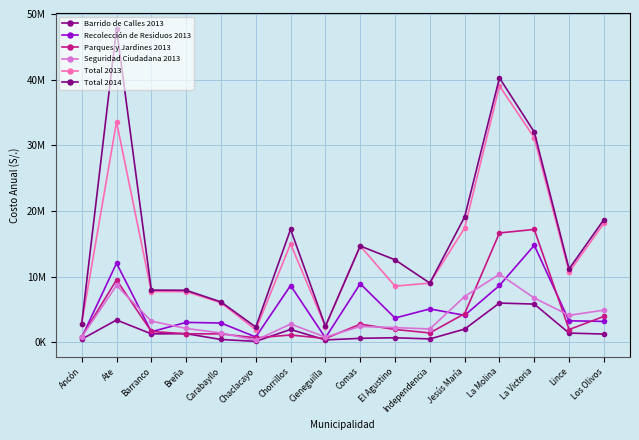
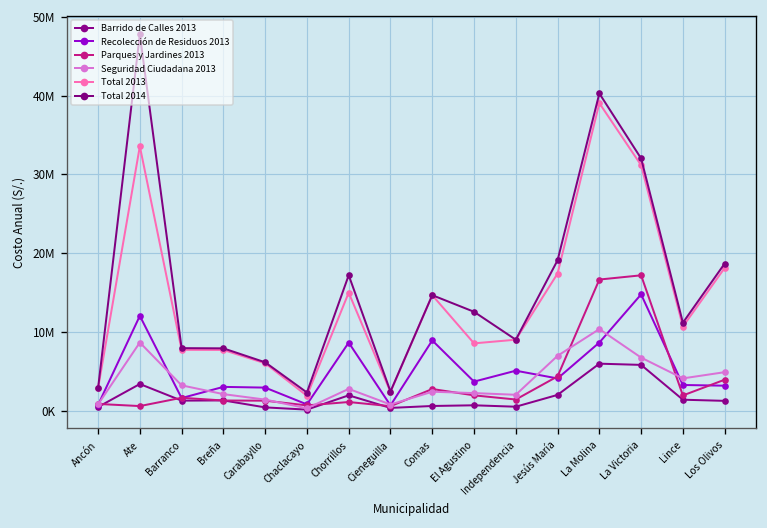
Parques y Jardines 2013, Ate: 9000000 -> 1000000
